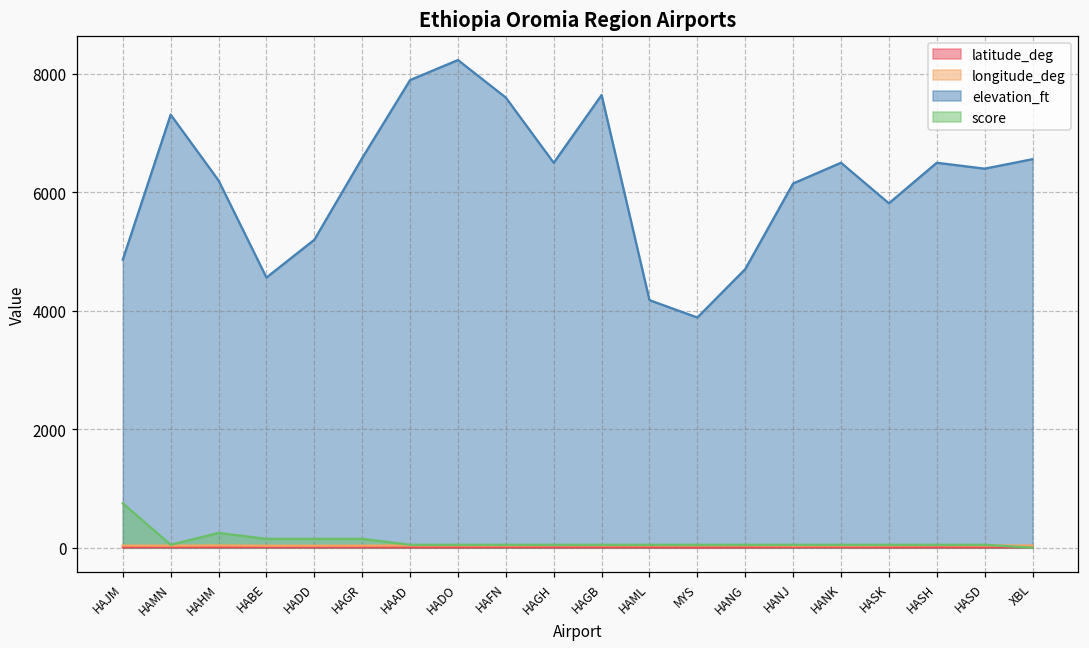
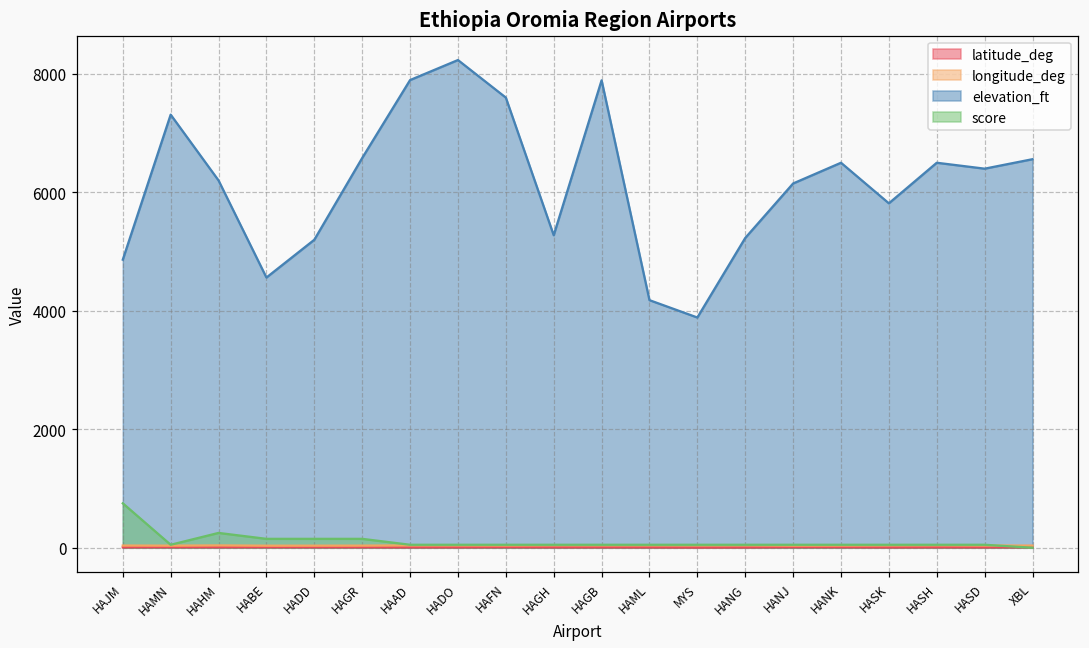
elevation_ft, HAGH: 6500 -> 5300
elevation_ft, HAGB: 7600 -> 7900
elevation_ft, HANG: 4700 -> 5200
